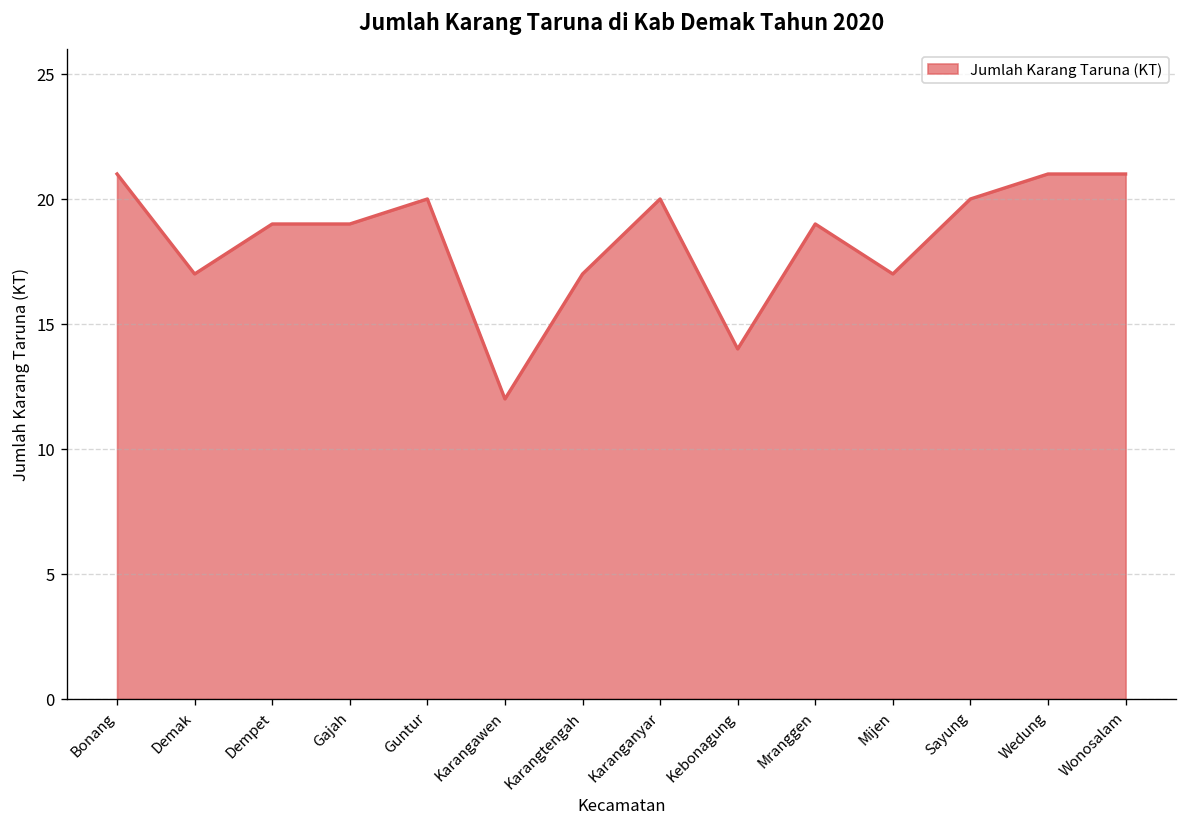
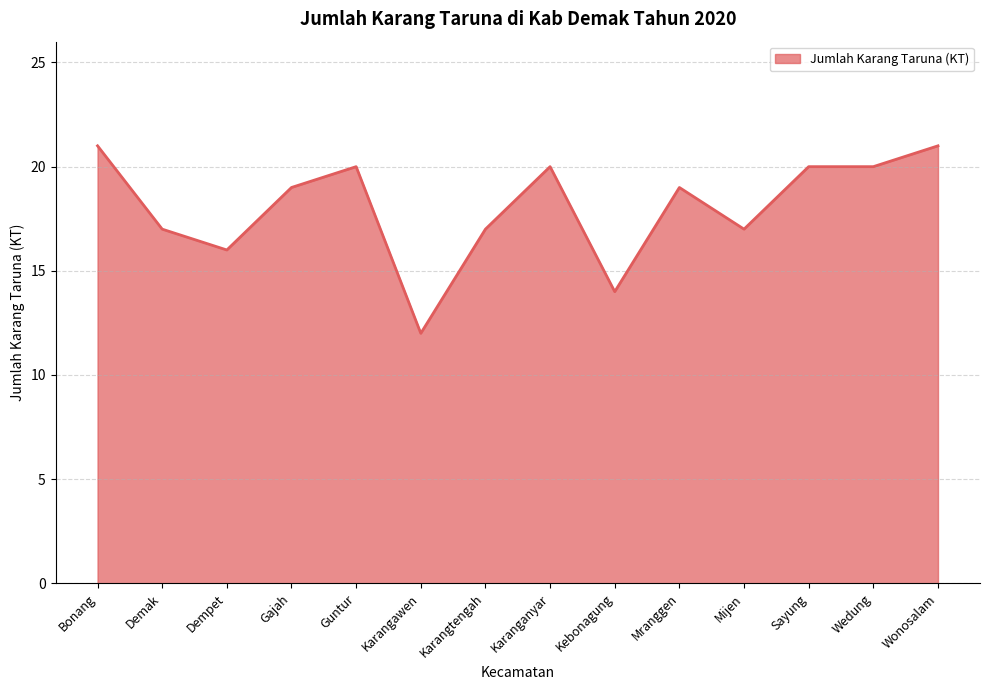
Dempet: 19 -> 16
Wedung: 21 -> 20
